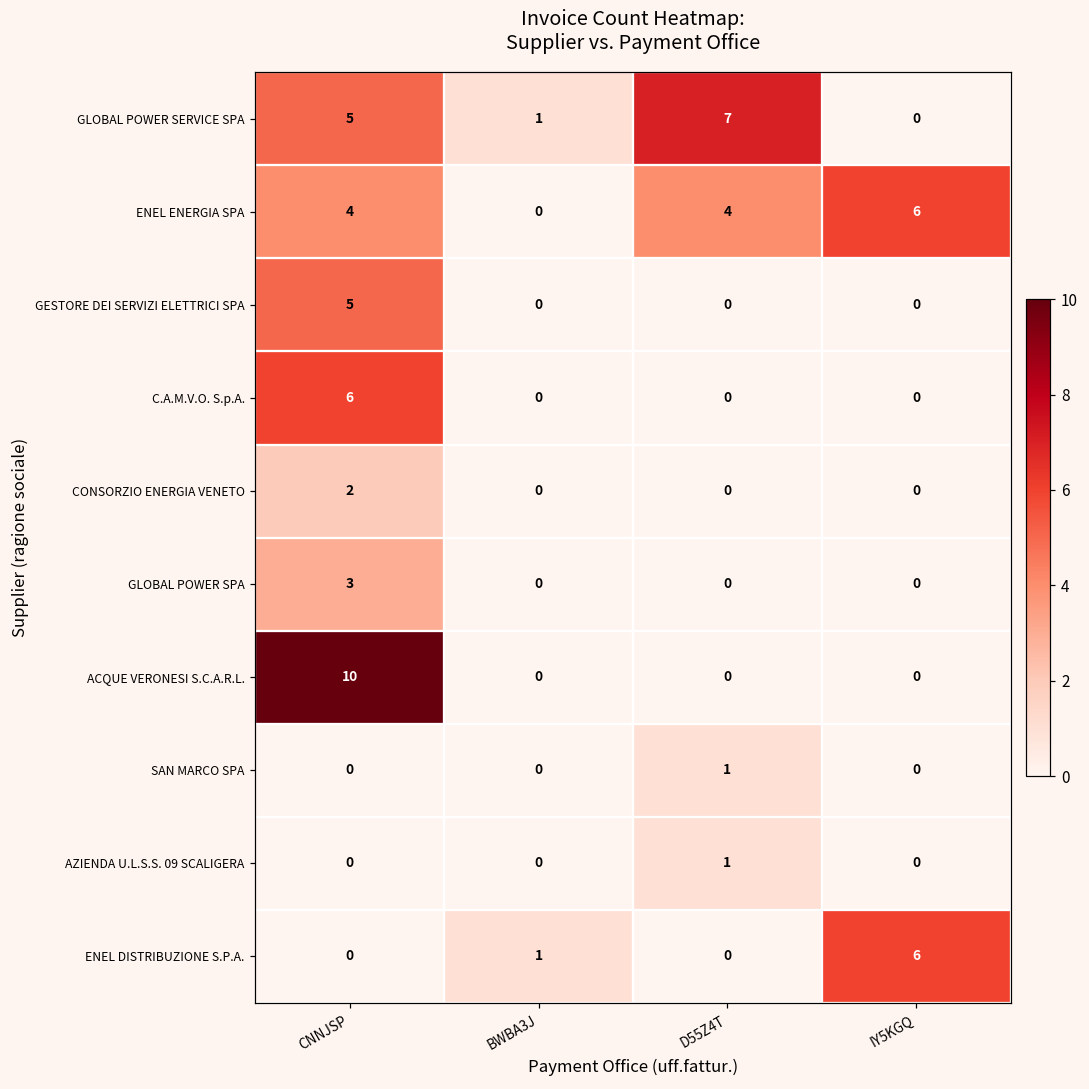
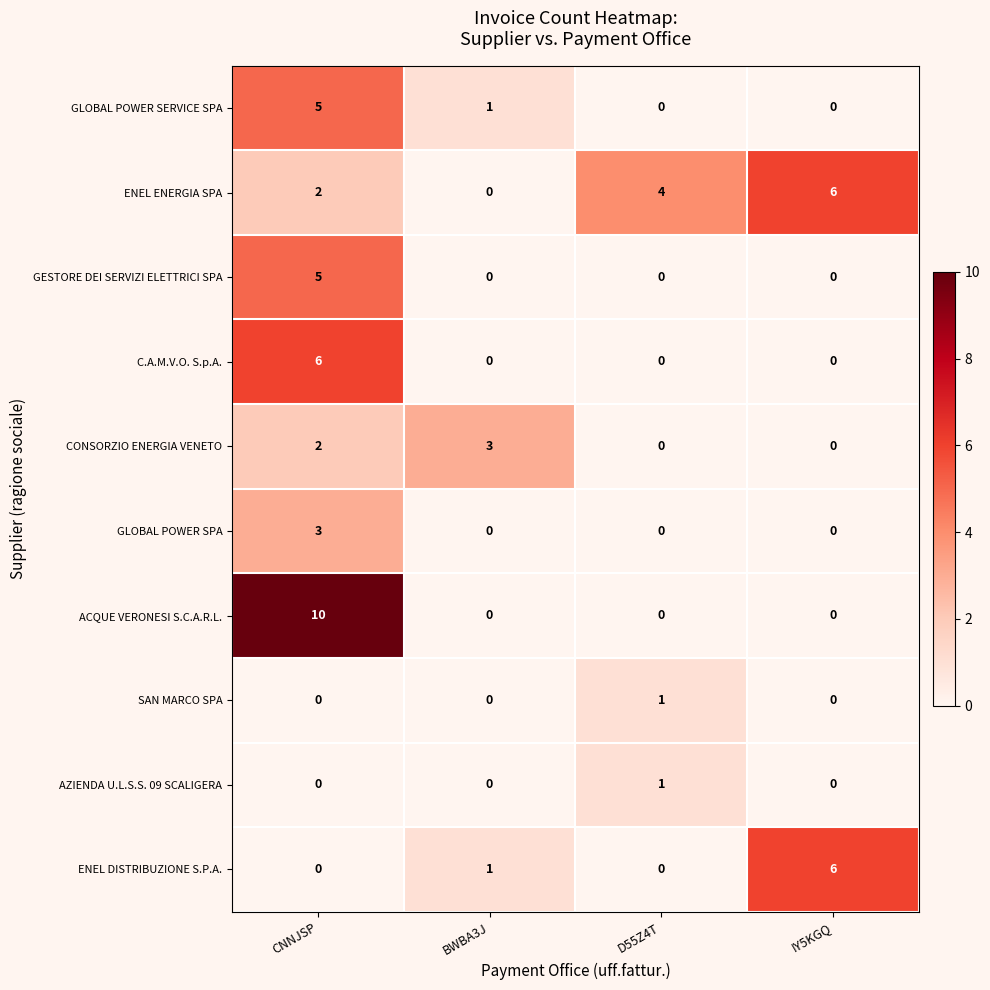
GLOBAL POWER SERVICE SPA, D55Z4T: 7 -> 0
ENEL ENERGIA SPA, CNNJSP: 4 -> 2
CONSORZIO ENERGIA VENETO, BWBA3J: 0 -> 3
